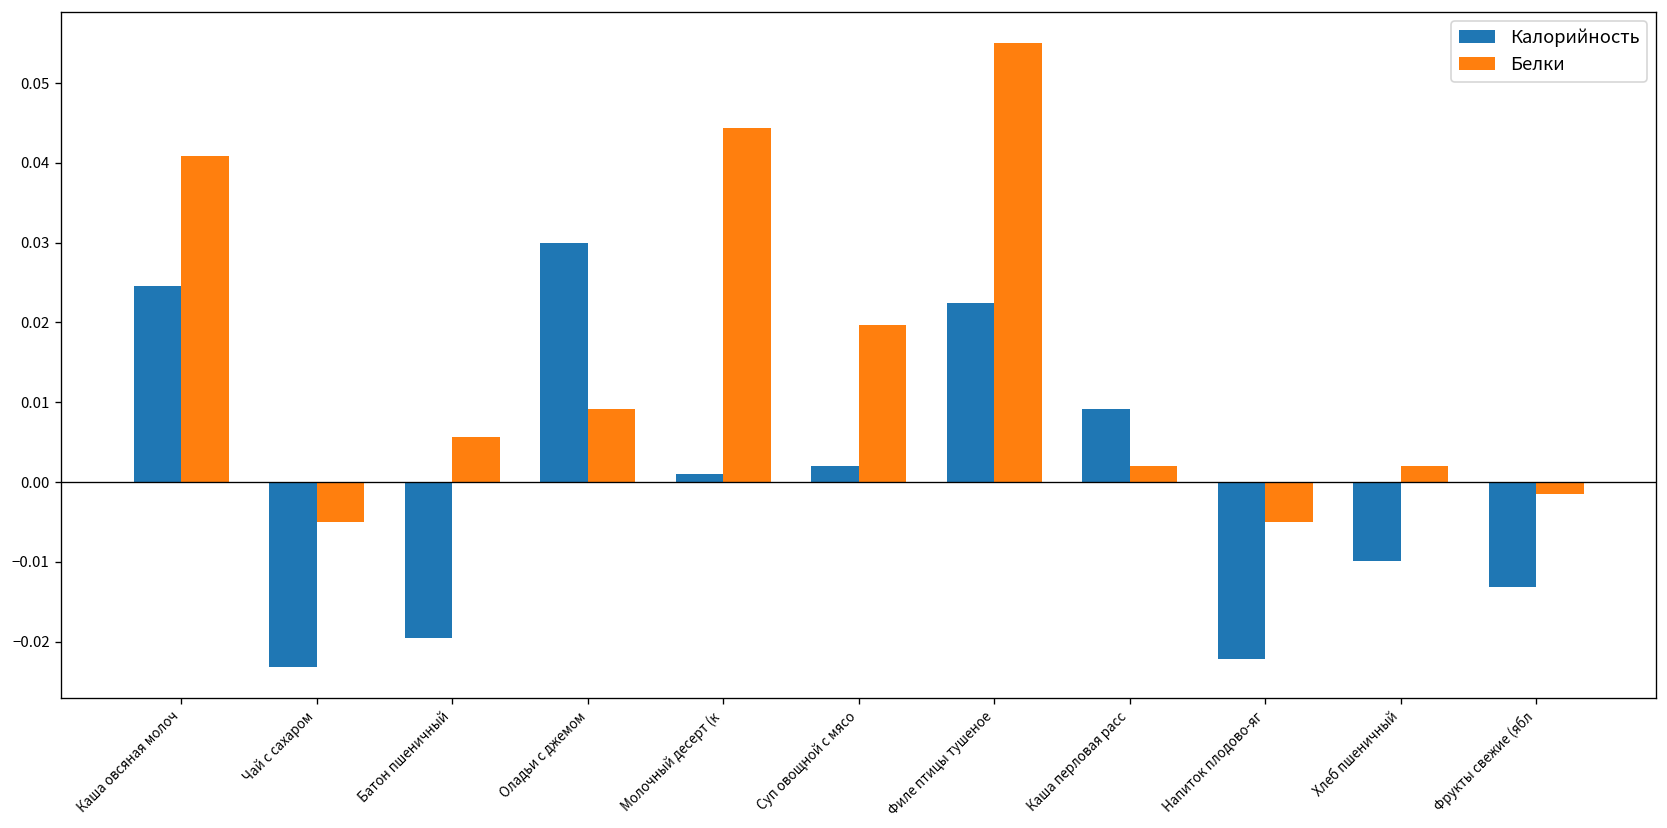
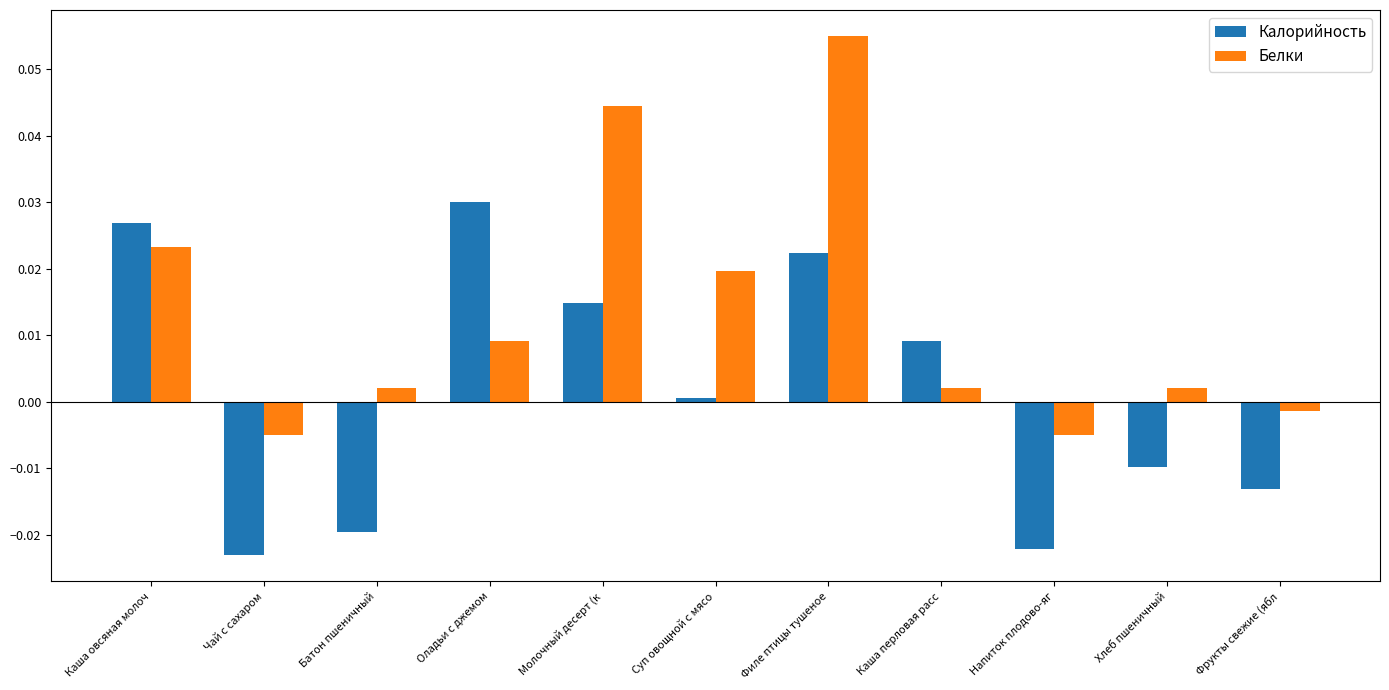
Калорийность, Каша овсяная молоч: 0.025 -> 0.027
Белки, Каша овсяная молоч: 0.041 -> 0.023
Белки, Батон пшеничный: 0.006 -> 0.002
Калорийность, Молочный десерт (к: 0.001 -> 0.015
Калорийность, Суп овощной с мясо: 0.002 -> 0.001
